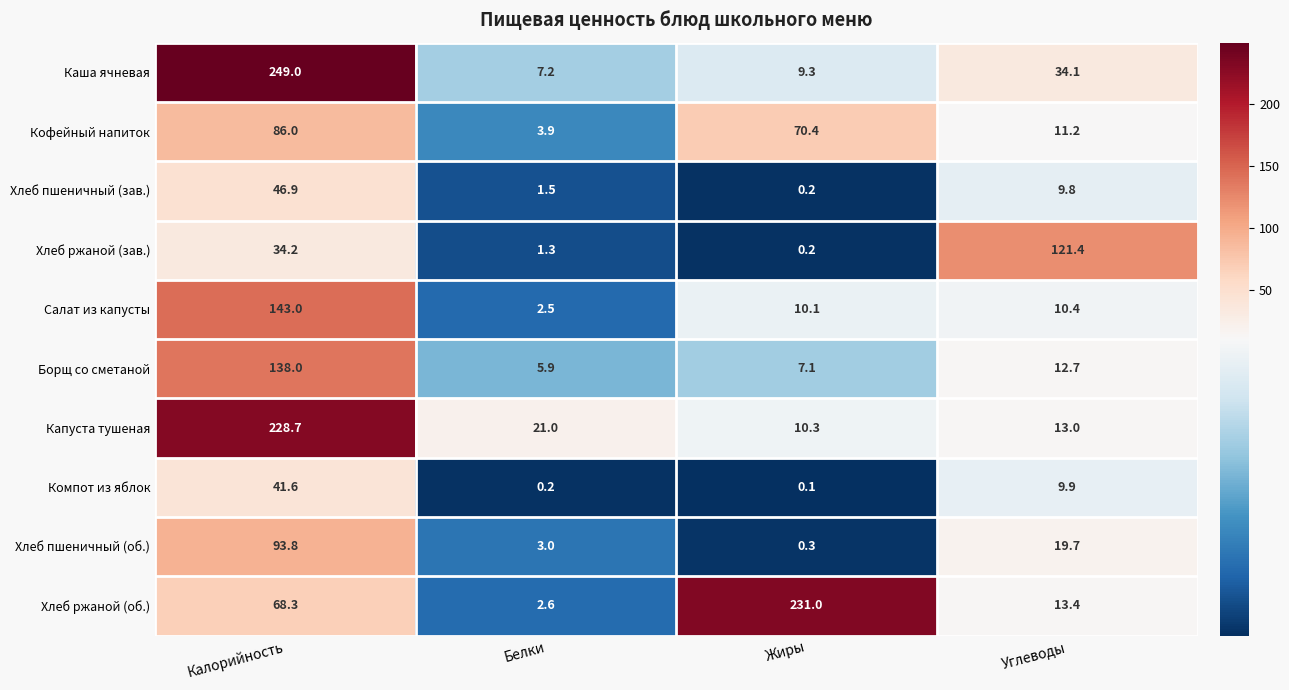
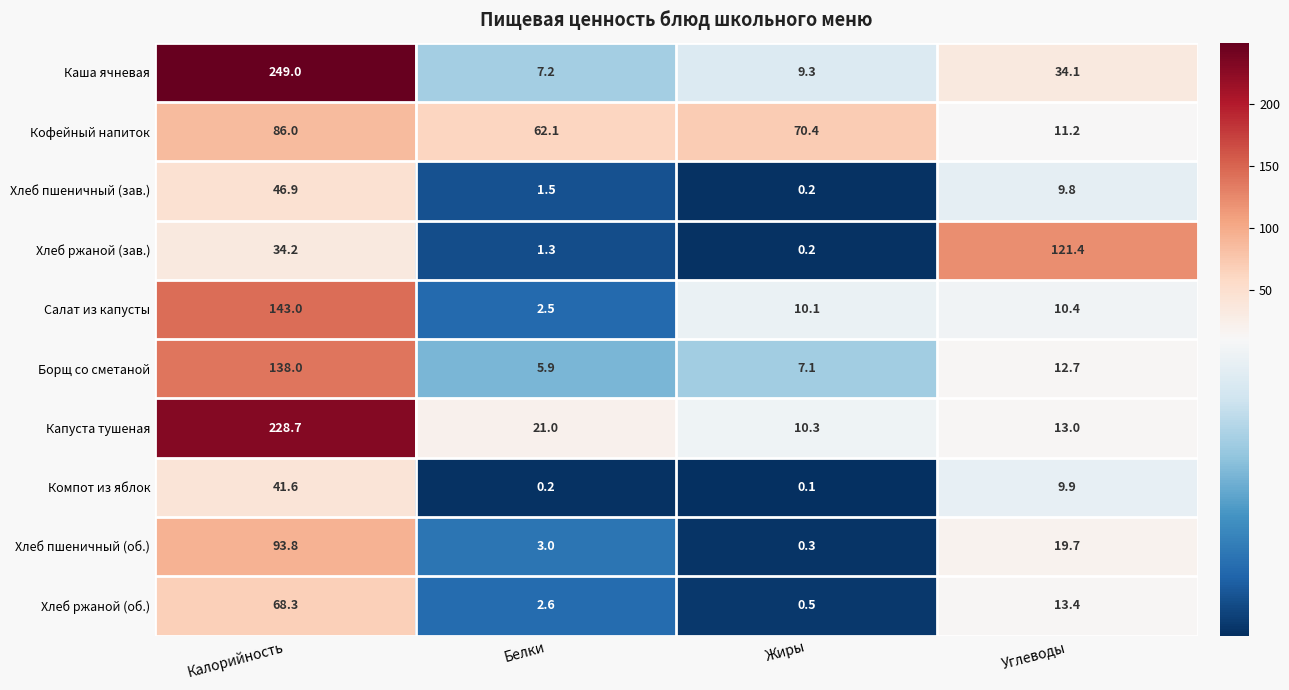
Кофейный напиток, Белки: 3.9 -> 62.1
Хлеб ржаной (об.), Жиры: 231.0 -> 0.5
